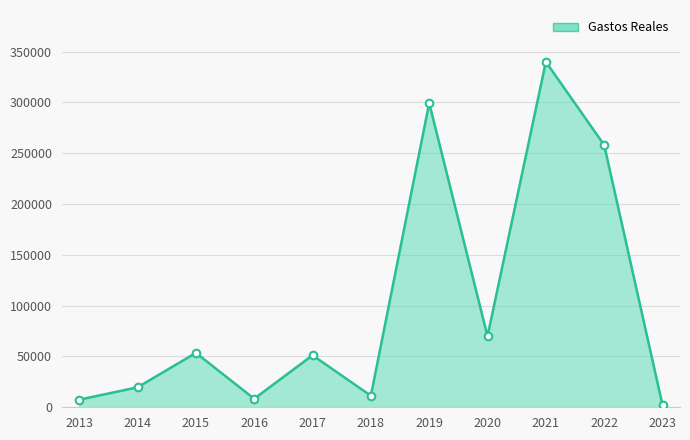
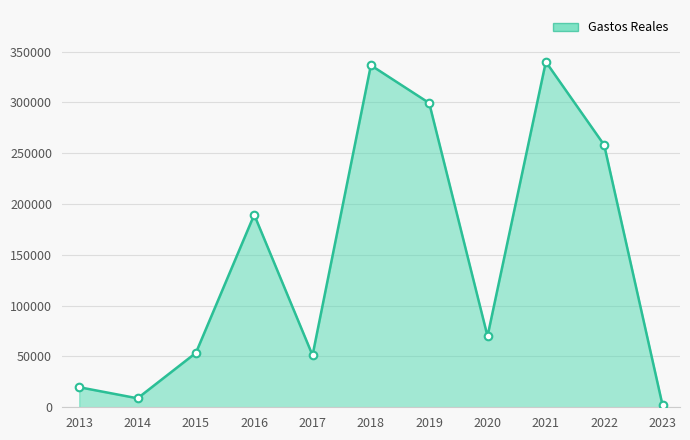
2013: 7000 -> 20000
2014: 20000 -> 9000
2016: 8000 -> 189000
2018: 11000 -> 337000
